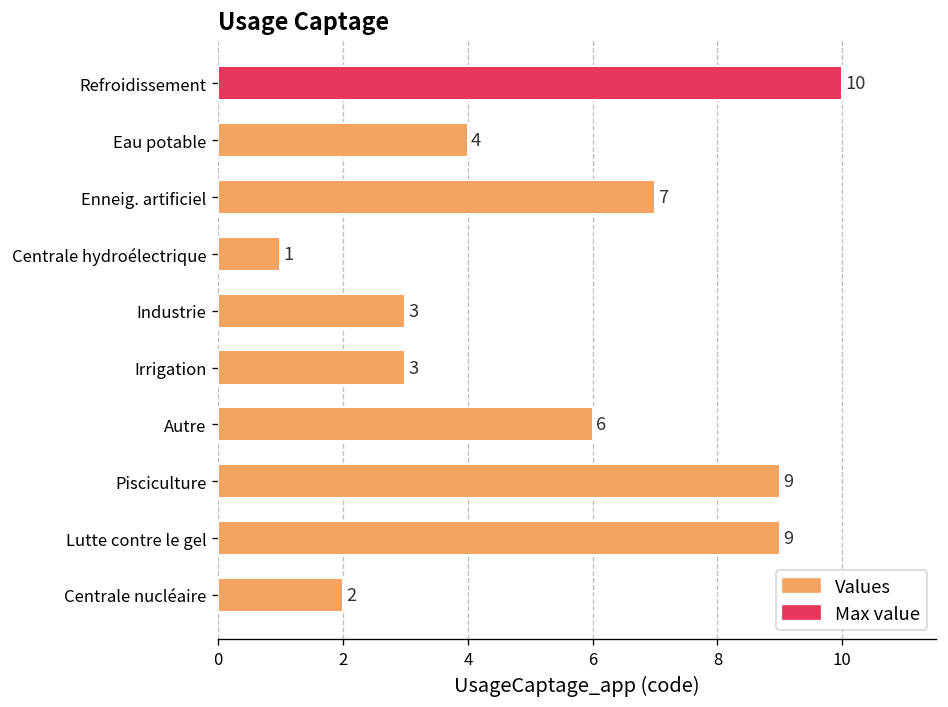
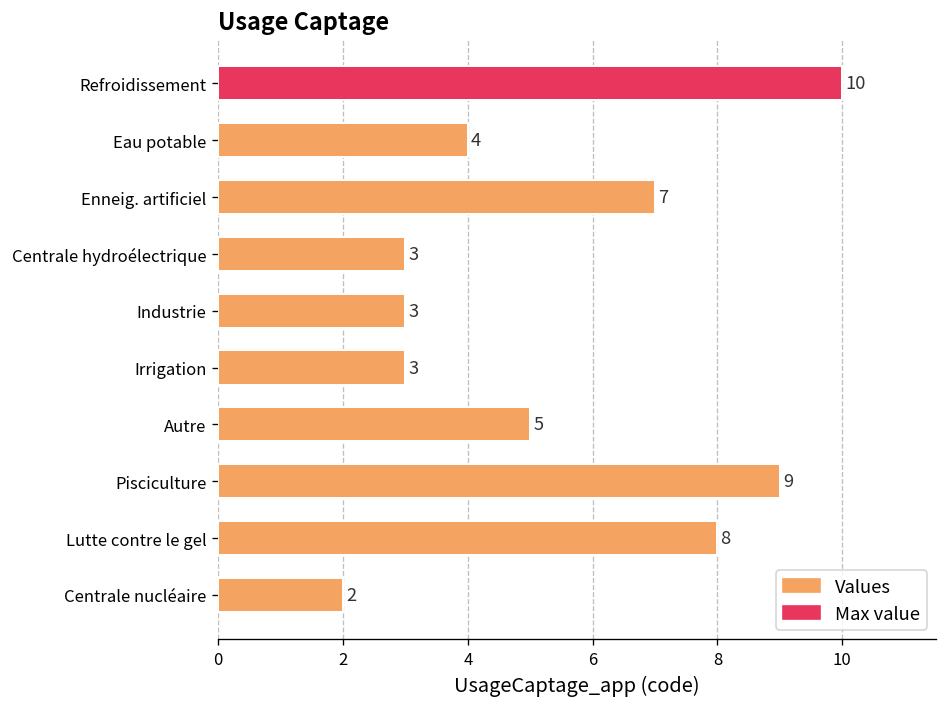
Centrale hydroélectrique: 1 -> 3
Autre: 6 -> 5
Lutte contre le gel: 9 -> 8
